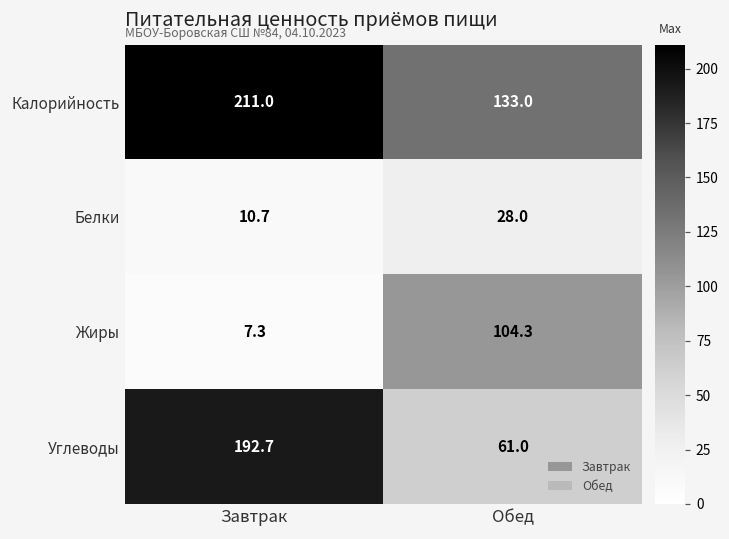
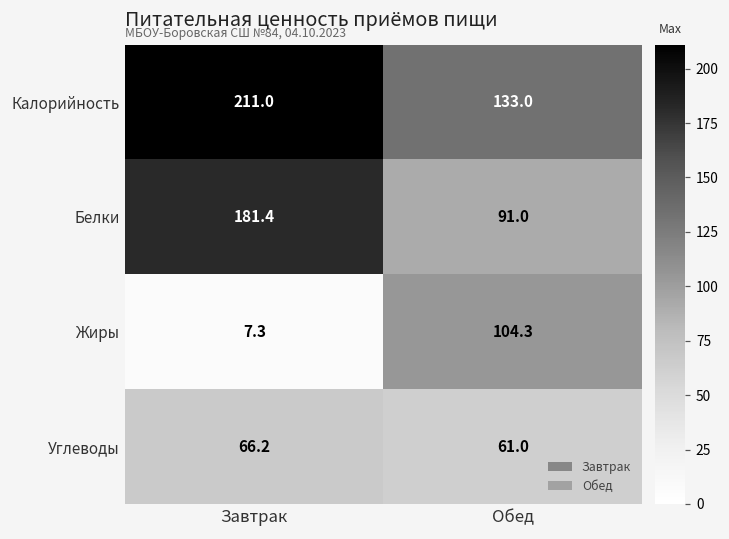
Белки, Завтрак: 10.7 -> 181.4
Белки, Обед: 28.0 -> 91.0
Углеводы, Завтрак: 192.7 -> 66.2
